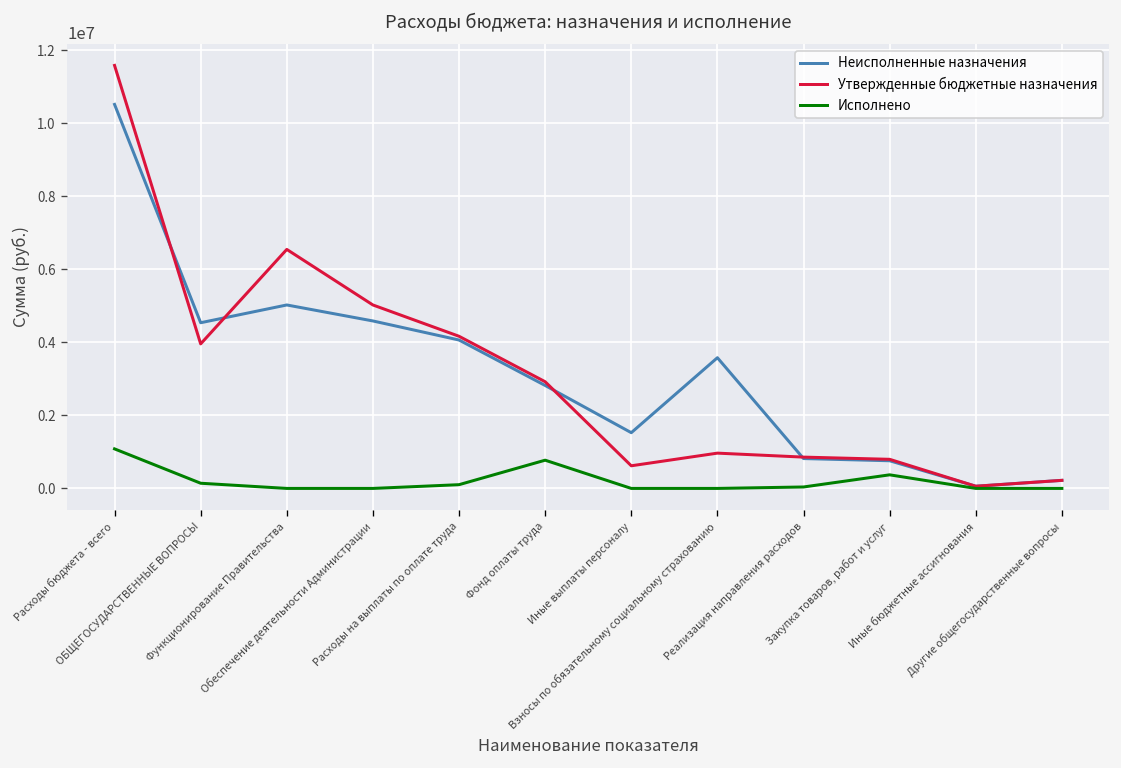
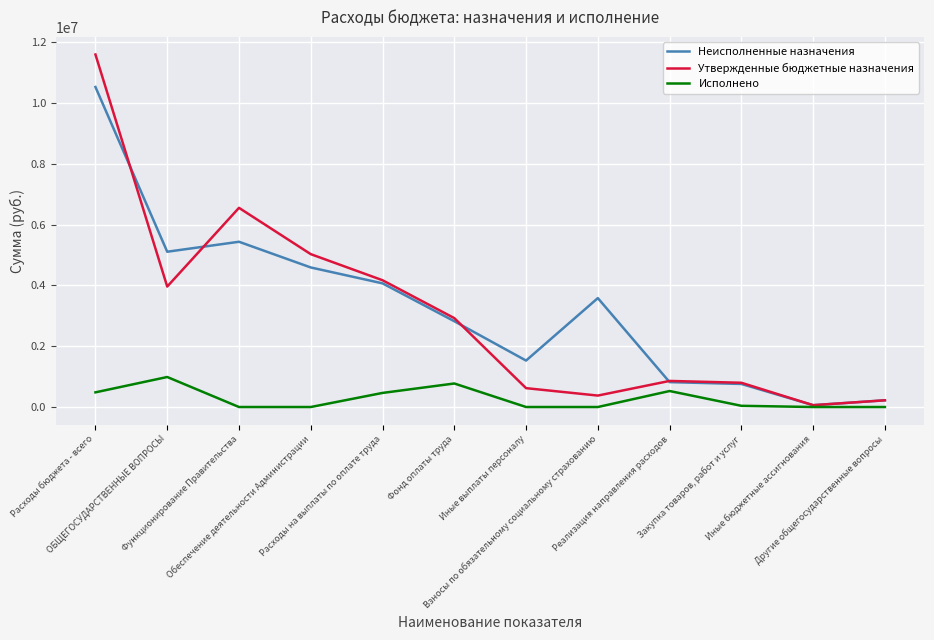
Исполнено, Расходы бюджета - всего: 1100000 -> 500000
Неисполненные назначения, ОБЩЕГОСУДАРСТВЕННЫЕ ВОПРОСЫ: 4500000 -> 5100000
Исполнено, ОБЩЕГОСУДАРСТВЕННЫЕ ВОПРОСЫ: 100000 -> 1000000
Неисполненные назначения, Функционирование Правительства: 5000000 -> 5400000
Исполнено, Расходы на выплаты по оплате труда: 100000 -> 500000
Утвержденные бюджетные назначения, Взносы по обязательному социальному страхованию: 1000000 -> 400000
Исполнено, Реализация направления расходов: 0 -> 500000
Исполнено, Закупка товаров, работ и услуг: 400000 -> 0
